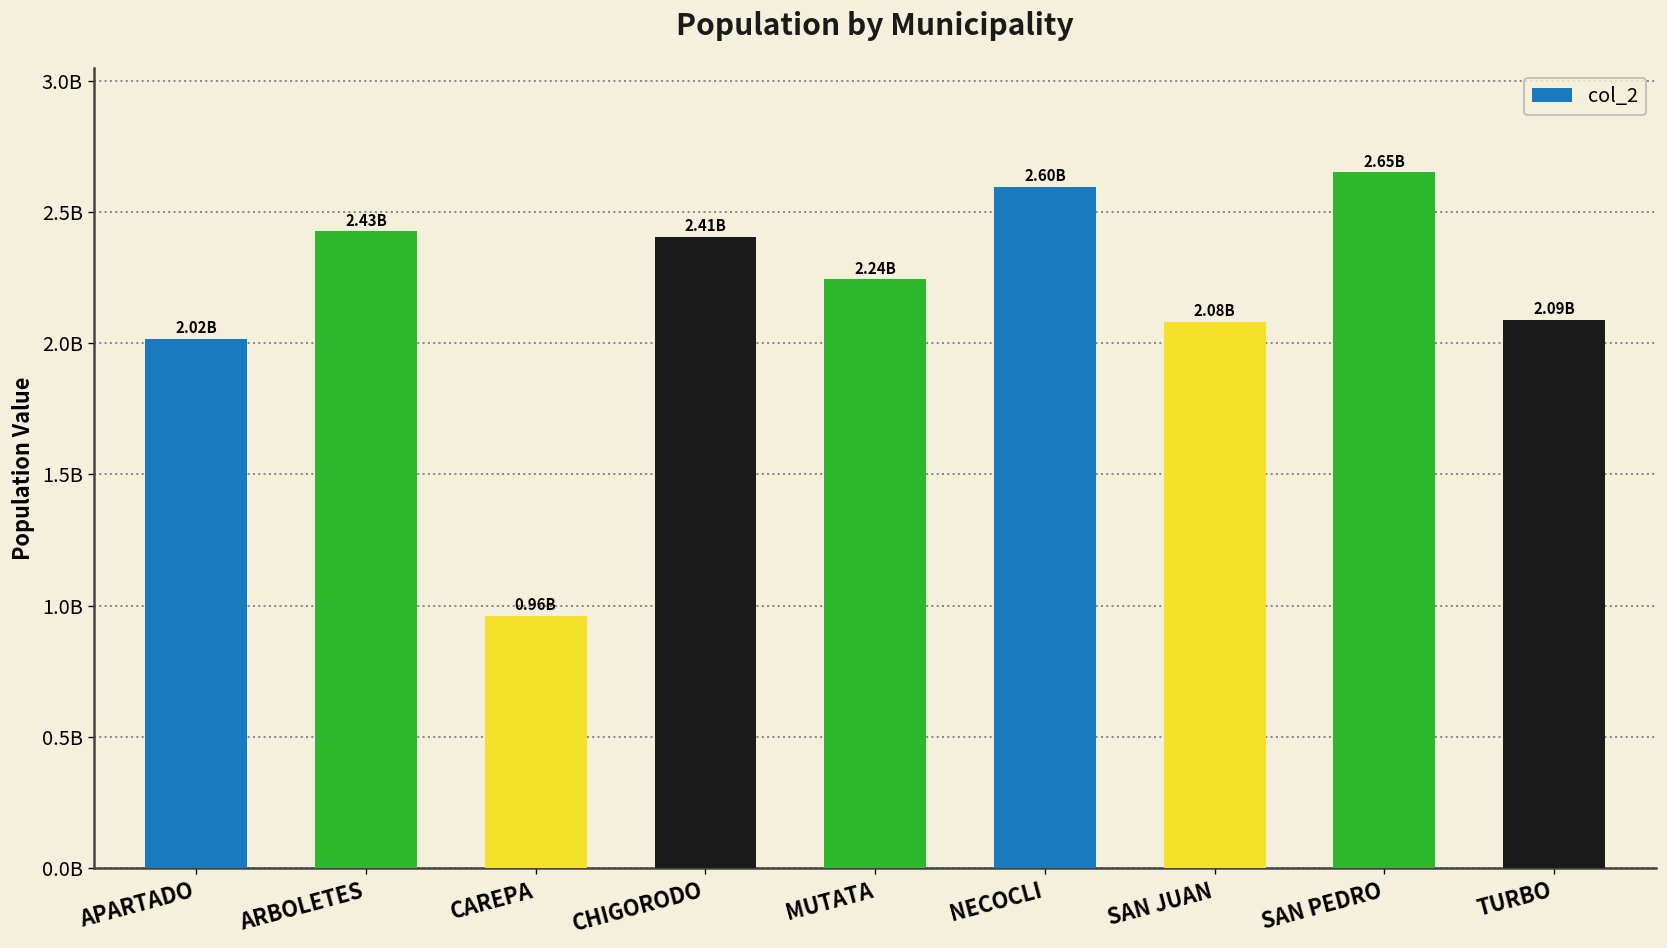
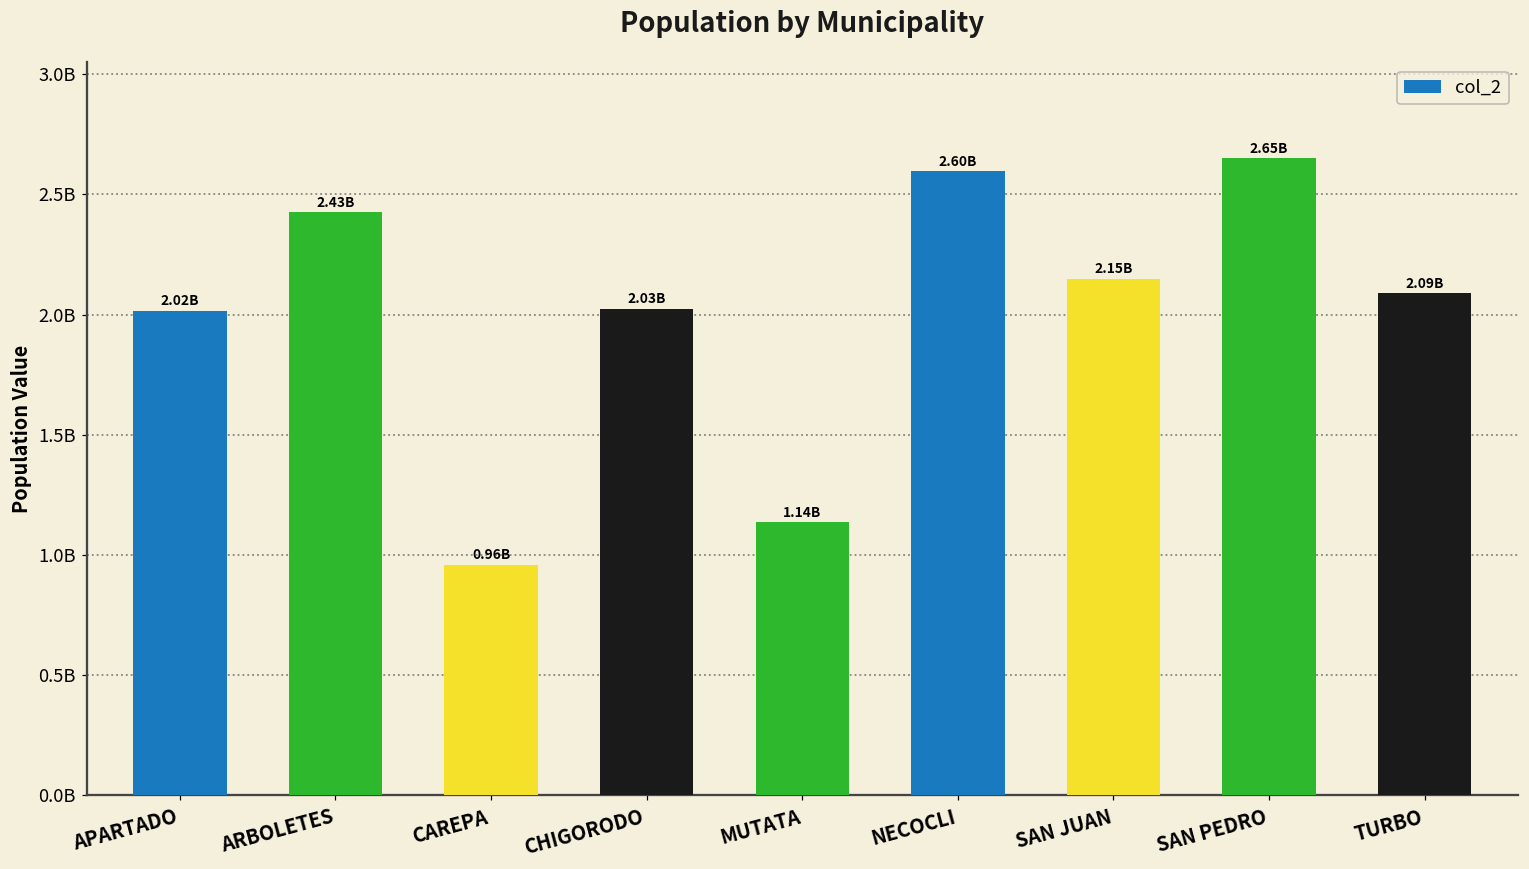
CHIGORODO: 2.41B -> 2.03B
MUTATA: 2.24B -> 1.14B
SAN JUAN: 2.08B -> 2.15B
